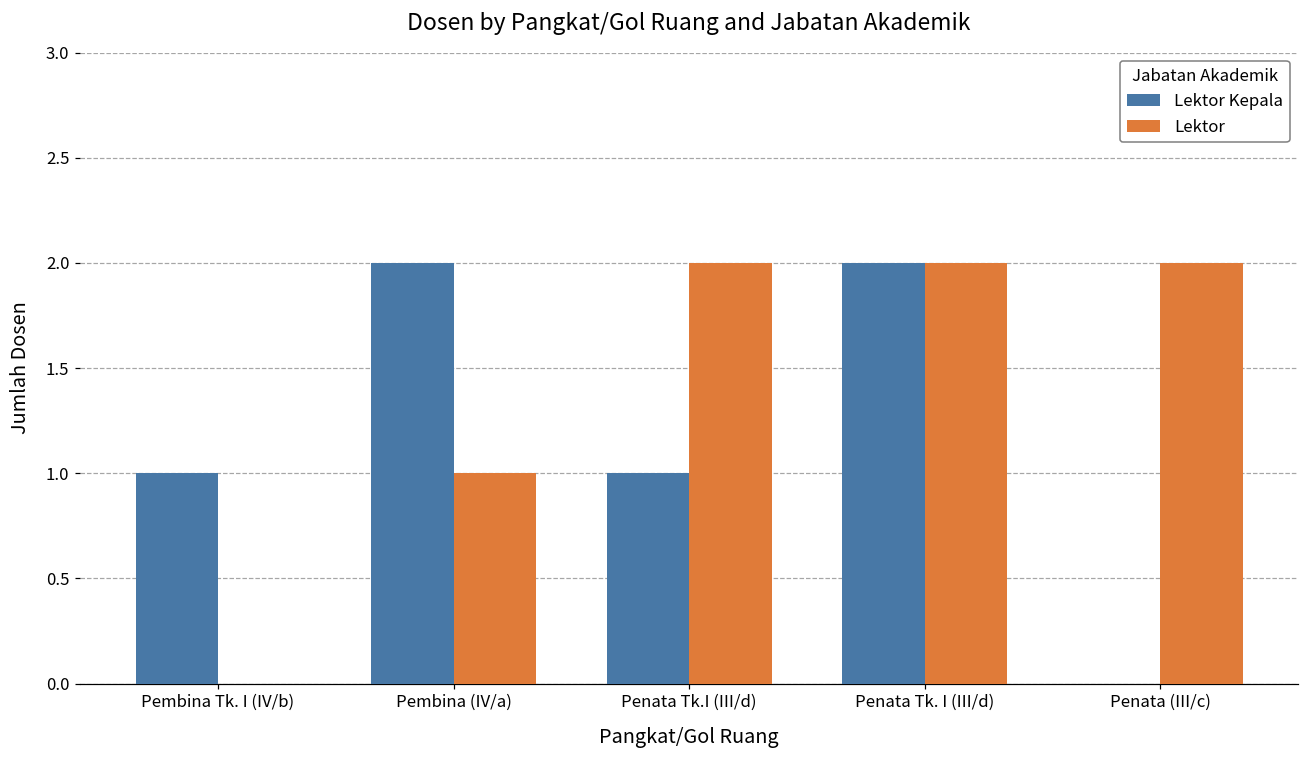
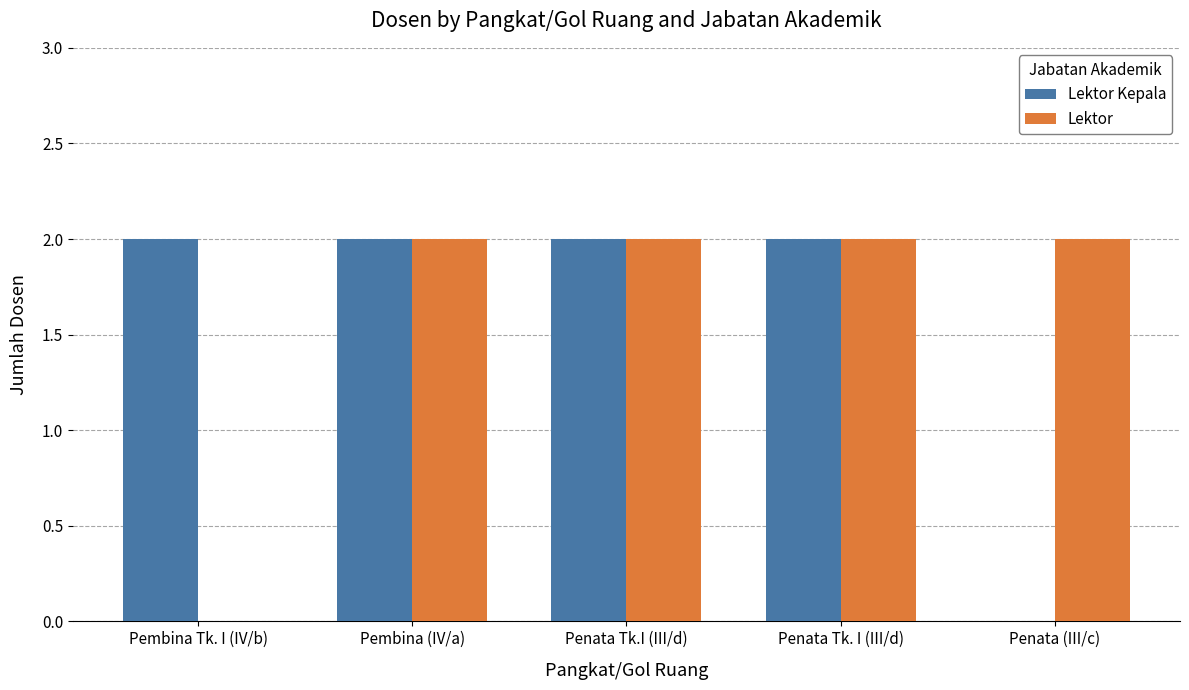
Lektor Kepala, Pembina Tk. I (IV/b): 1 -> 2
Lektor, Pembina (IV/a): 1 -> 2
Lektor Kepala, Penata Tk.I (III/d): 1 -> 2
